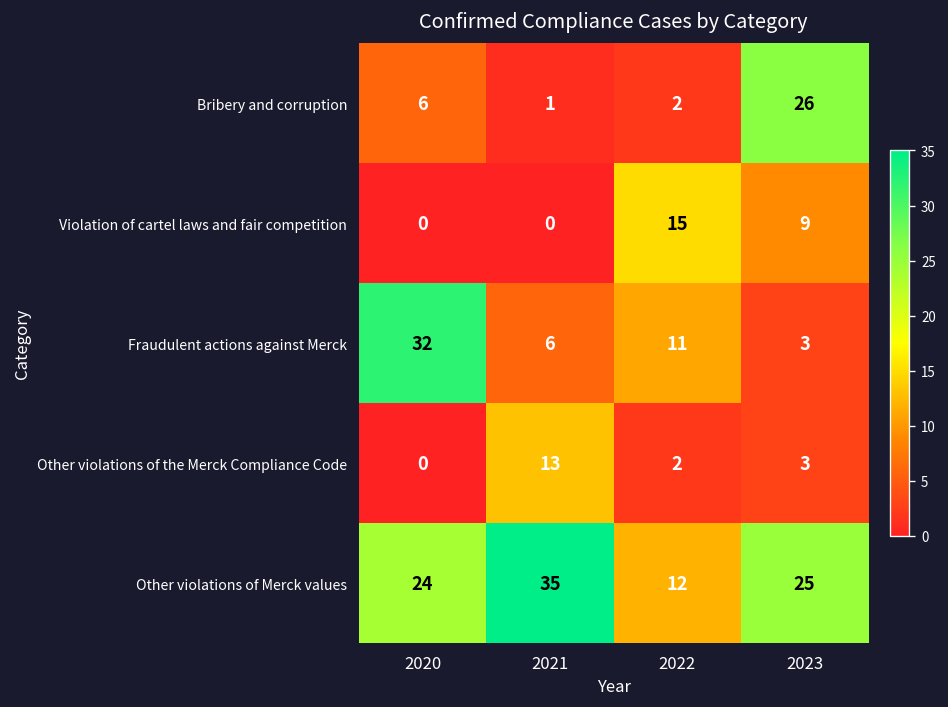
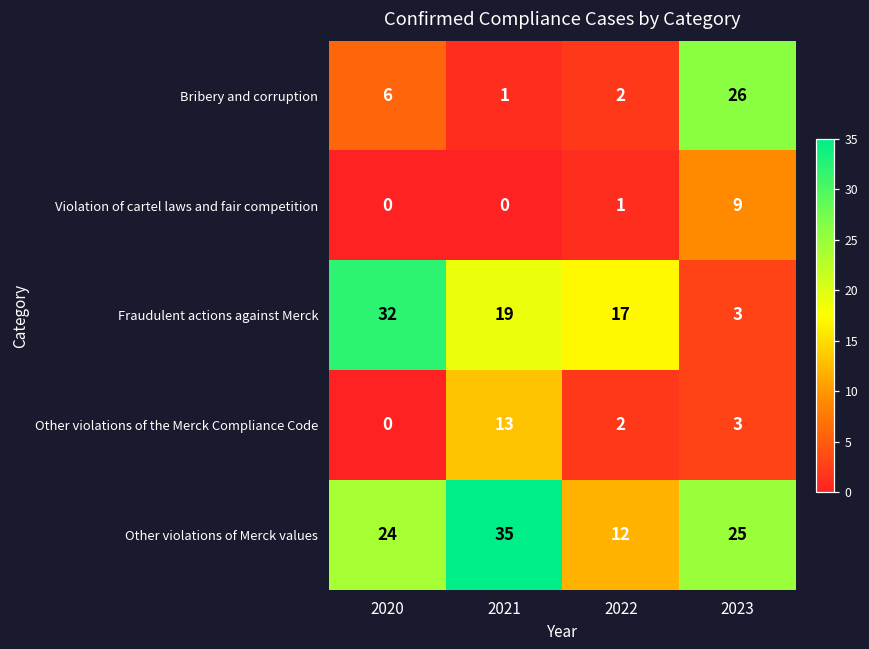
Violation of cartel laws and fair competition, 2022: 15 -> 1
Fraudulent actions against Merck, 2021: 6 -> 19
Fraudulent actions against Merck, 2022: 11 -> 17
